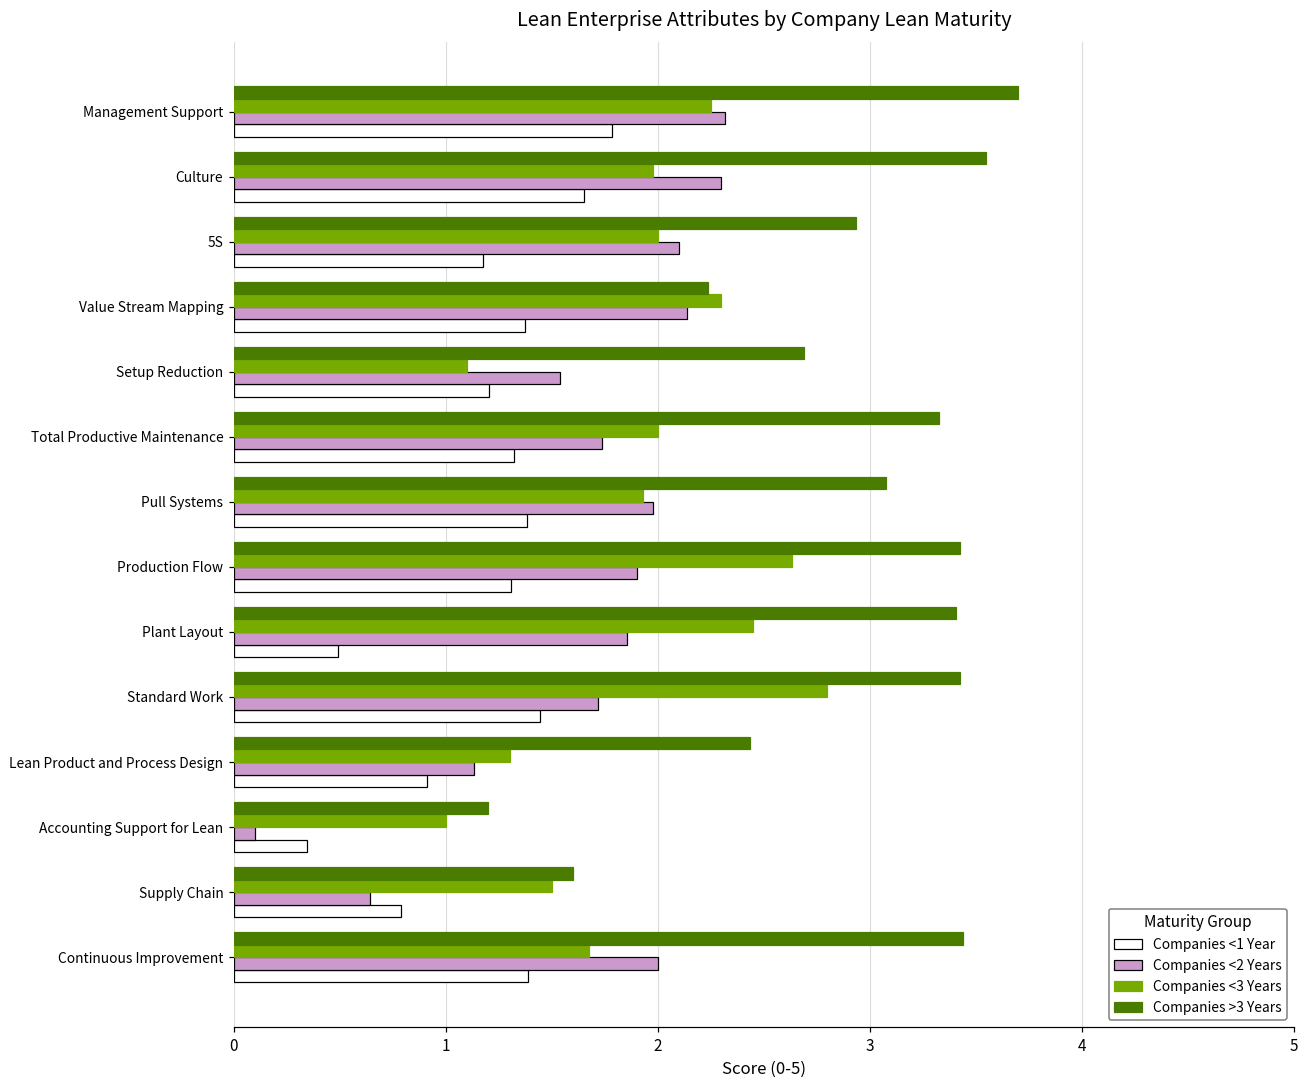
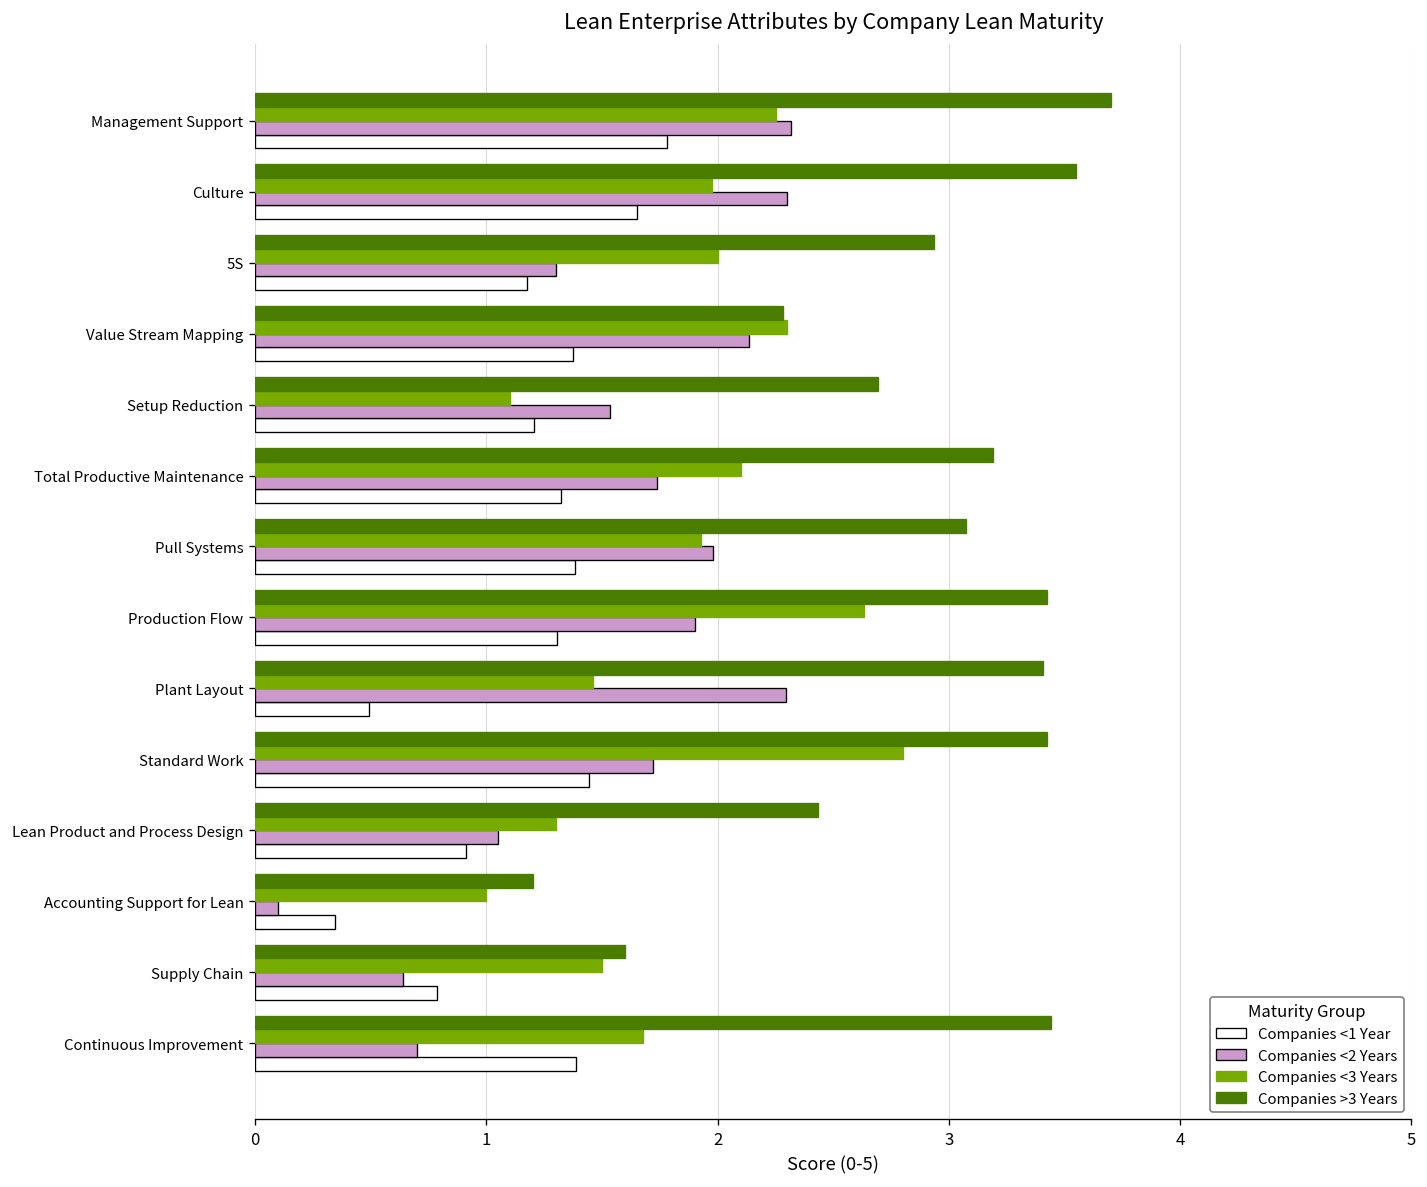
Companies <2 Years, 5S: 2.1 -> 1.3
Companies >3 Years, Value Stream Mapping: 2.24 -> 2.28
Companies >3 Years, Total Productive Maintenance: 3.33 -> 3.19
Companies <3 Years, Total Productive Maintenance: 2.0 -> 2.1
Companies <3 Years, Plant Layout: 2.45 -> 1.46
Companies <2 Years, Plant Layout: 1.85 -> 2.30
Companies <2 Years, Lean Product and Process Design: 1.13 -> 1.05
Companies <2 Years, Continuous Improvement: 2.0 -> 0.7
